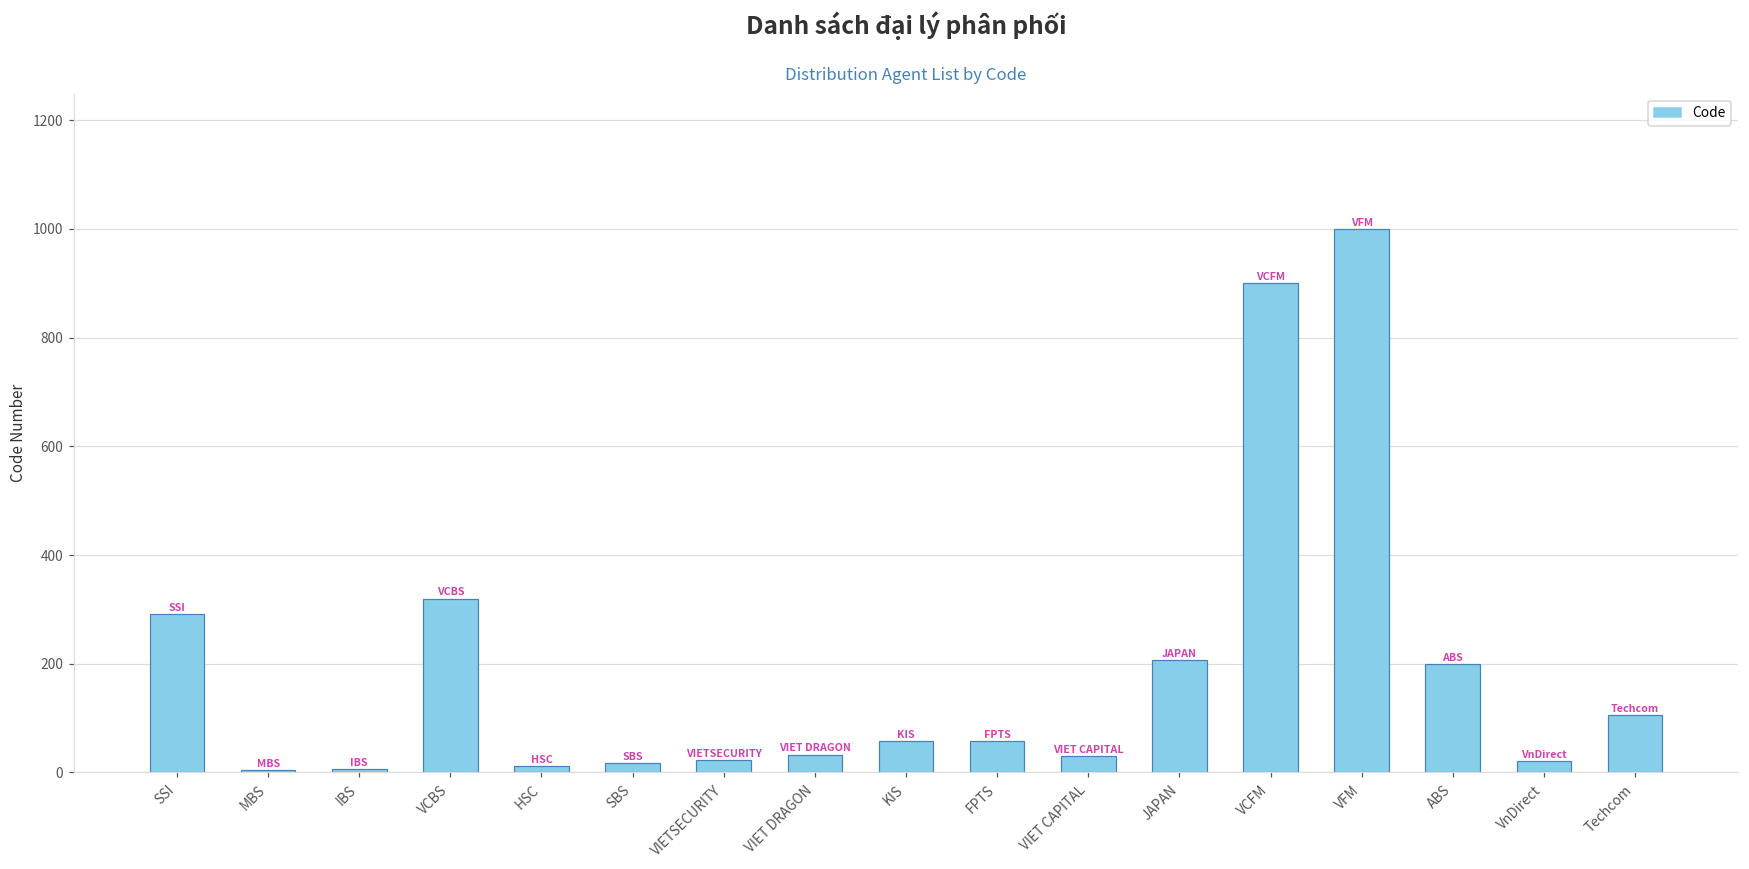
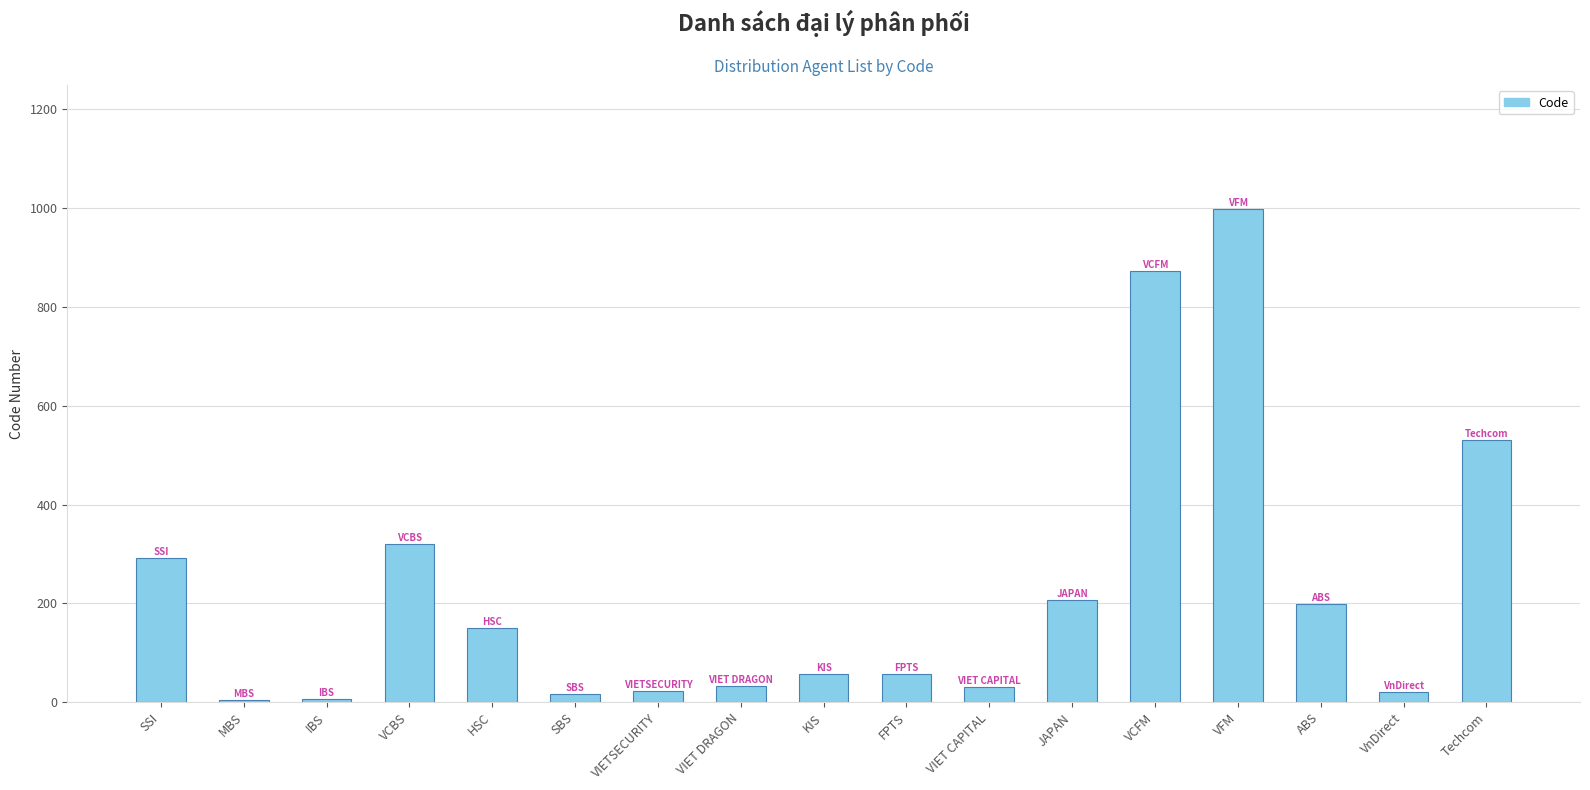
HSC: 10 -> 150
VCFM: 900 -> 870
Techcom: 110 -> 530
